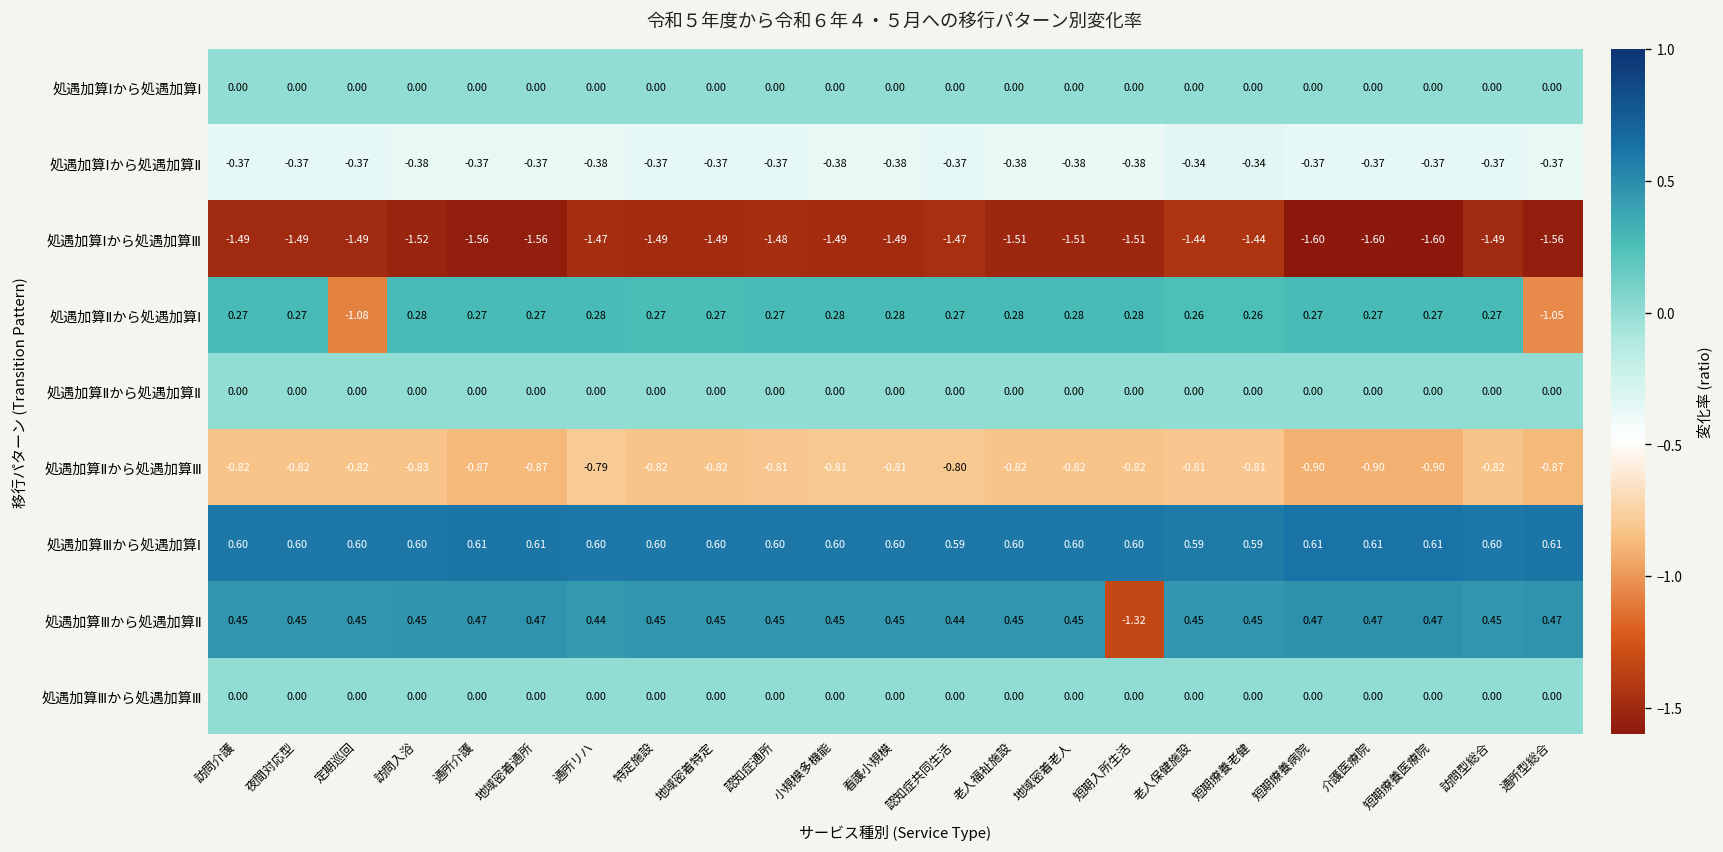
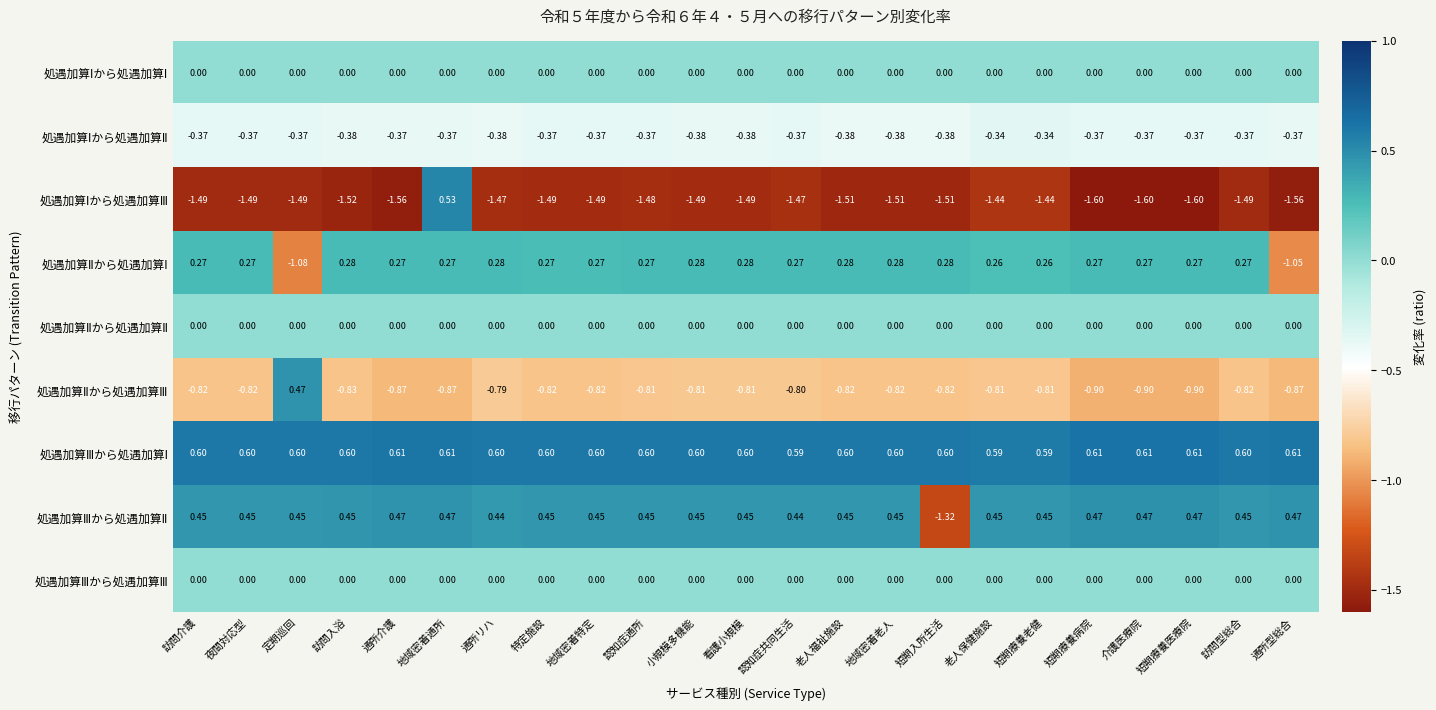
処遇加算Ⅰから処遇加算Ⅲ, 地域密着通所: -1.56 -> 0.53
処遇加算Ⅱから処遇加算Ⅲ, 定期巡回: -0.82 -> 0.47
